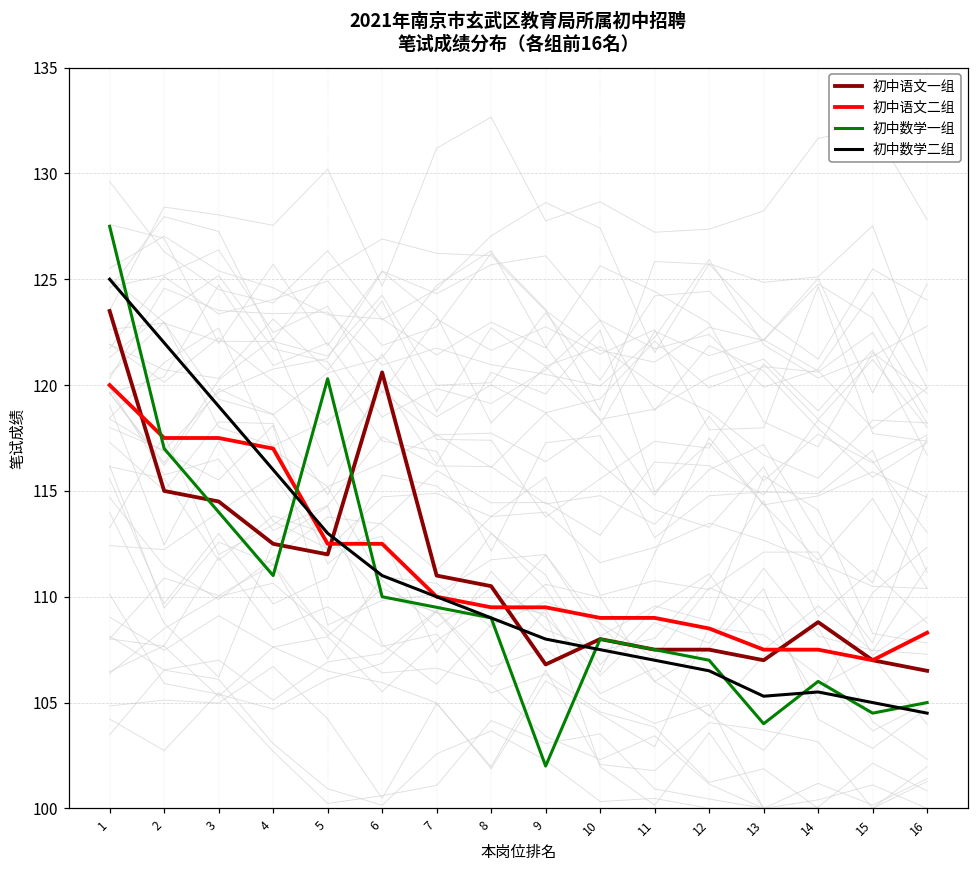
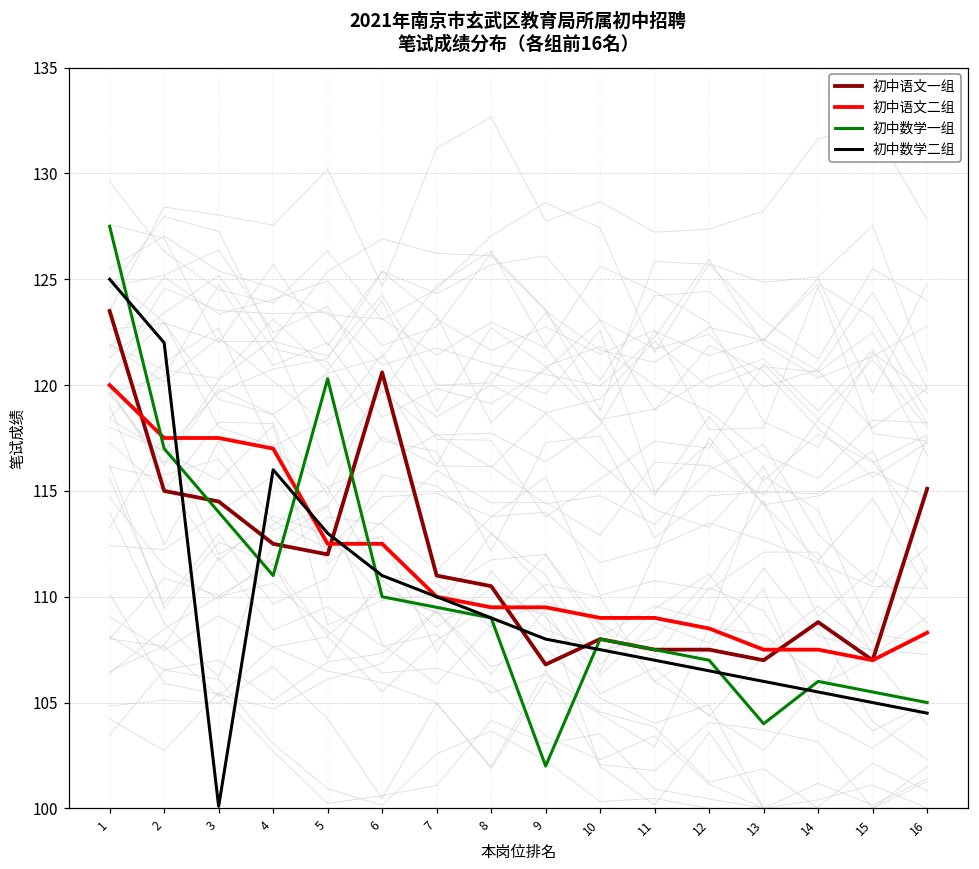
初中数学二组, 3: 119.0 -> 100.1
初中数学二组, 13: 105.3 -> 106.0
初中数学一组, 15: 104.5 -> 105.5
初中语文一组, 16: 106.5 -> 115.1
